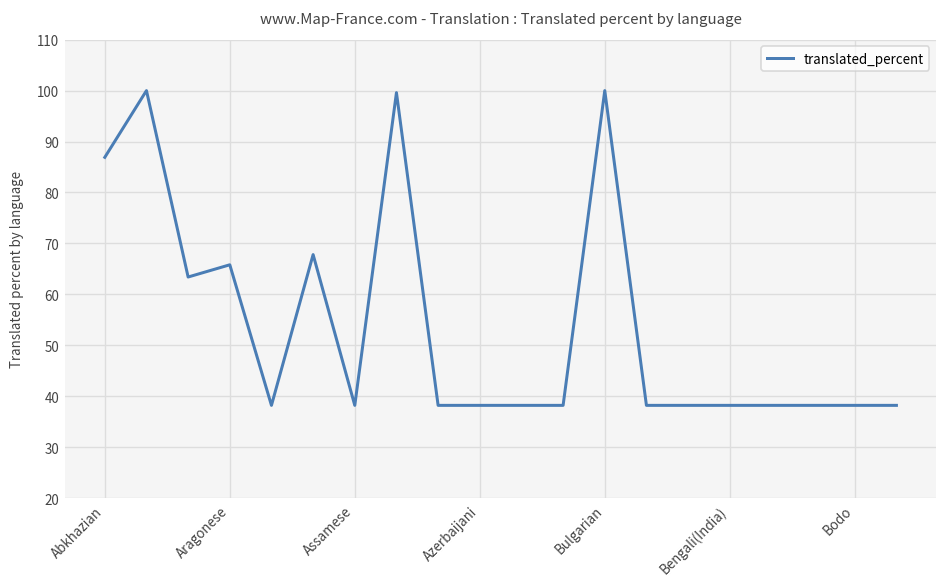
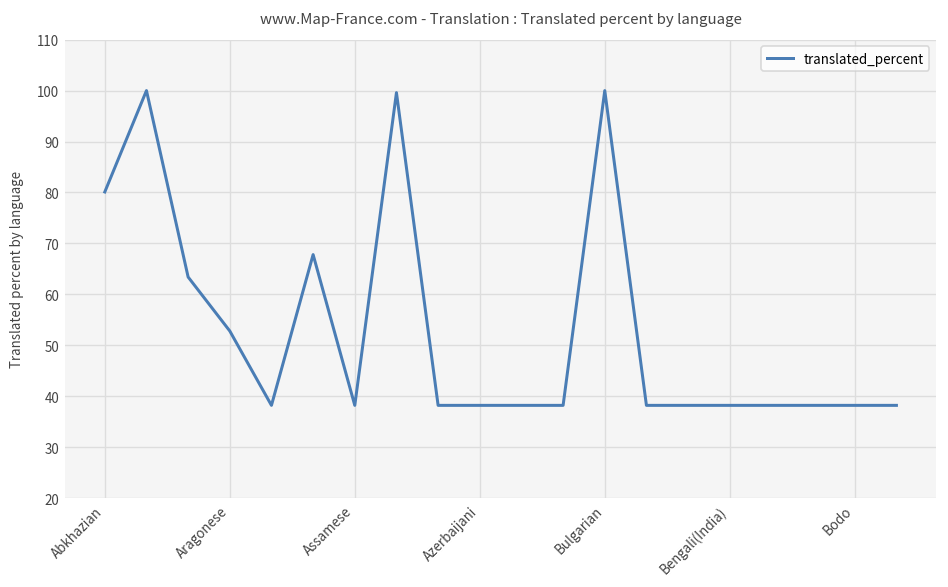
Abkhazian: 87 -> 80
Aragonese: 66 -> 53
